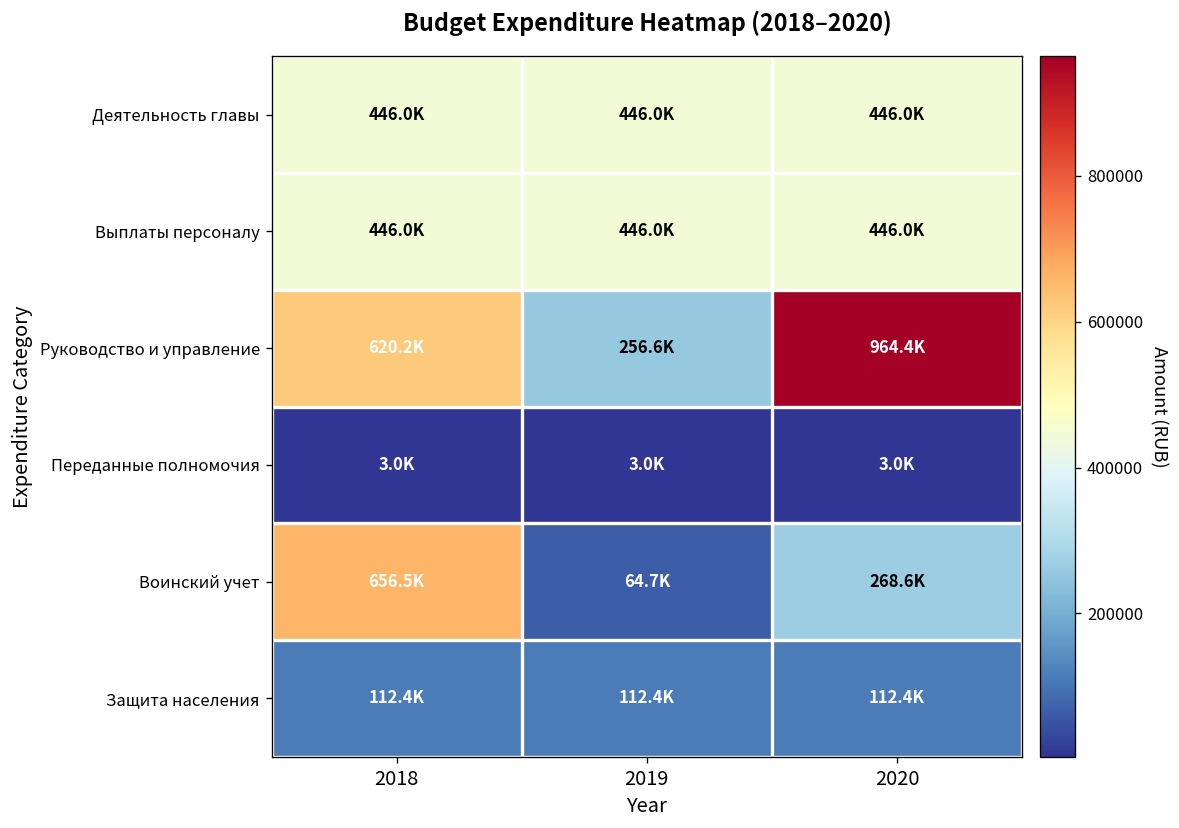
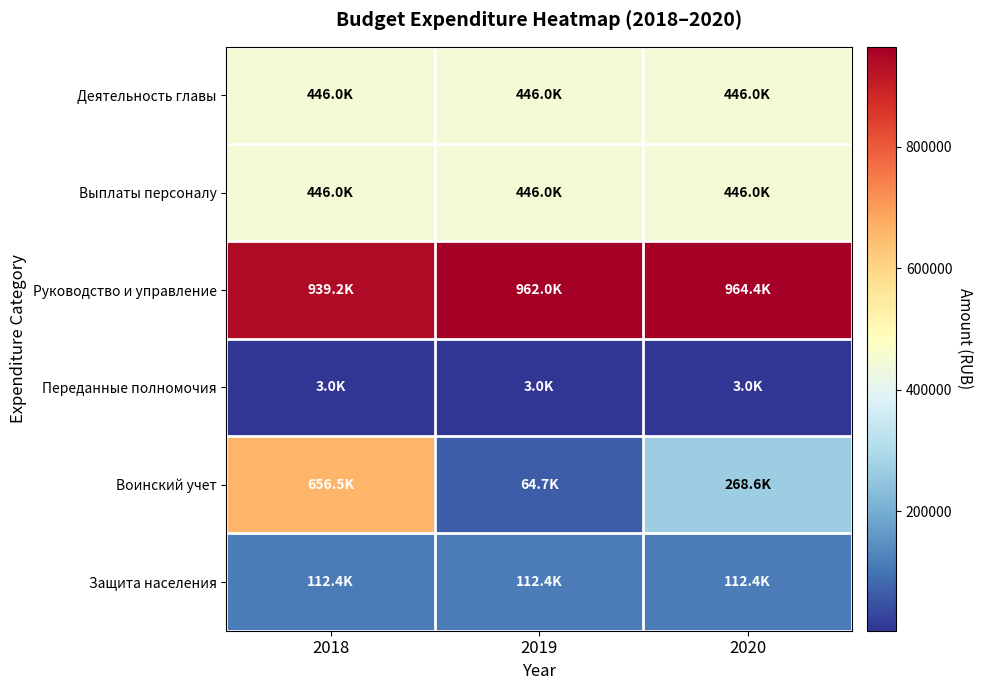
Руководство и управление, 2018: 620.2K -> 939.2K
Руководство и управление, 2019: 256.6K -> 962.0K
